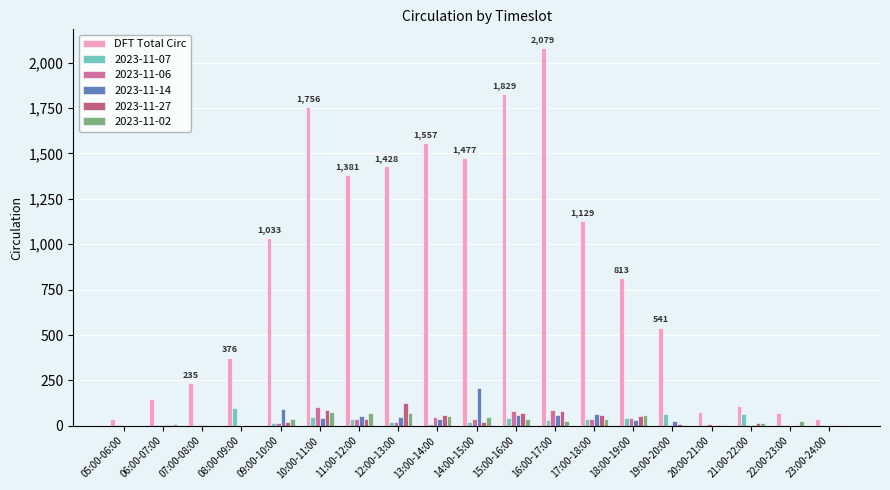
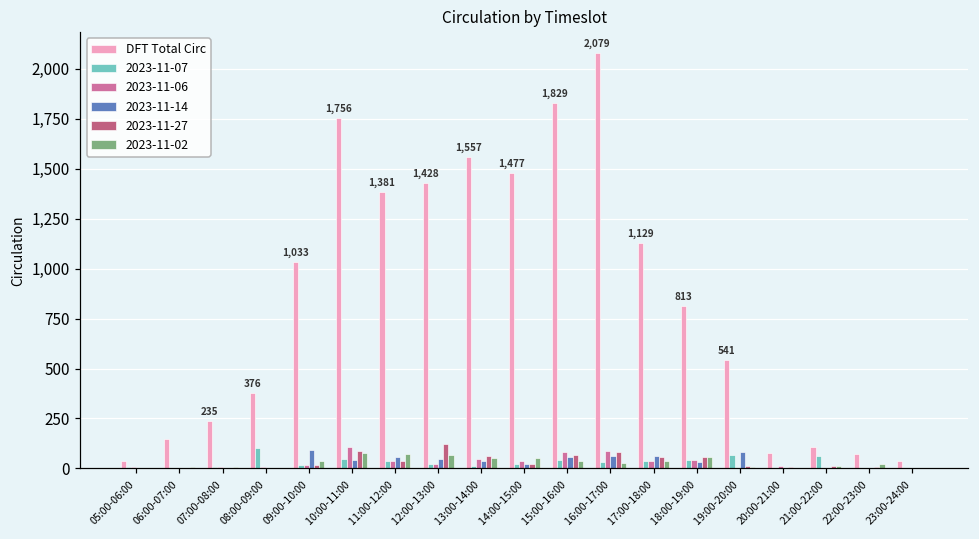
2023-11-14, 14:00-15:00: 210 -> 20
2023-11-14, 19:00-20:00: 30 -> 80
